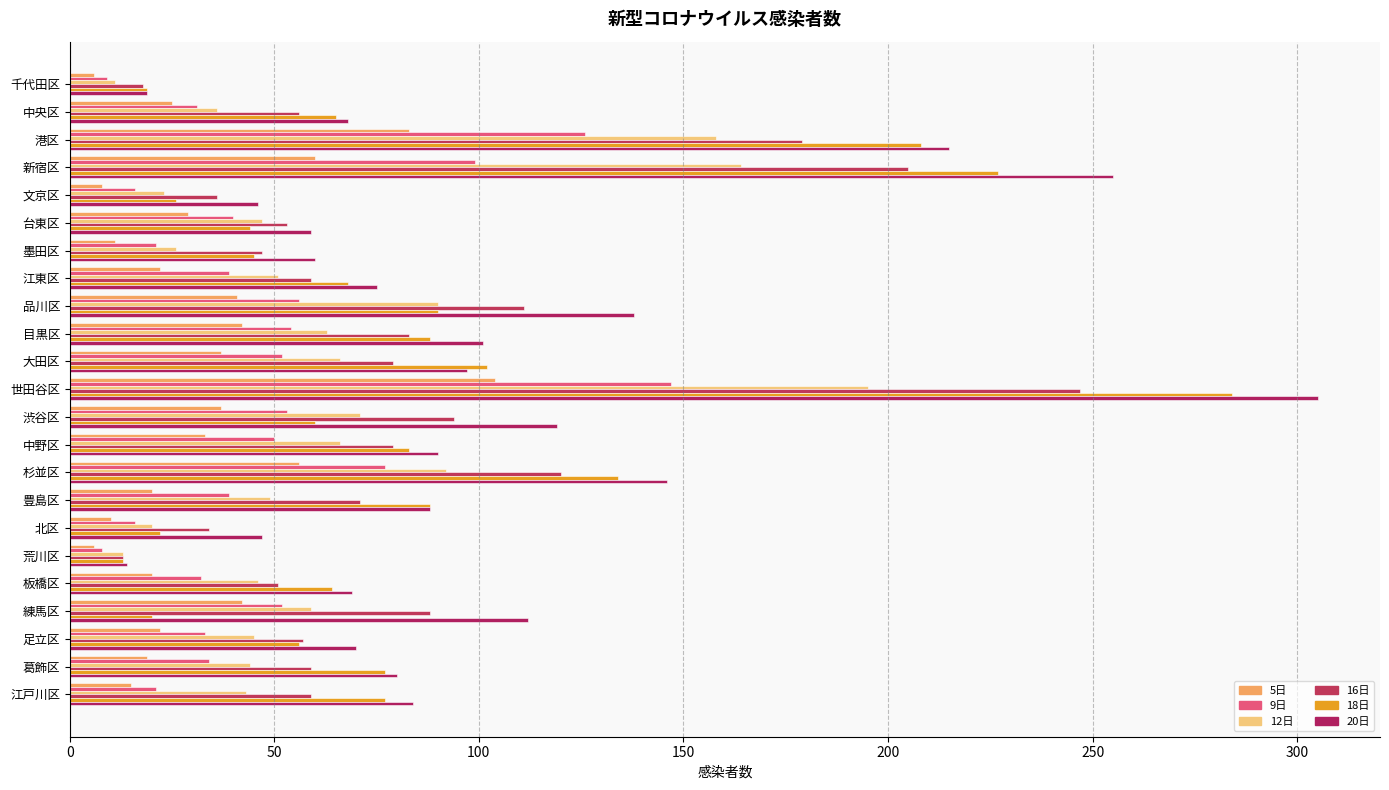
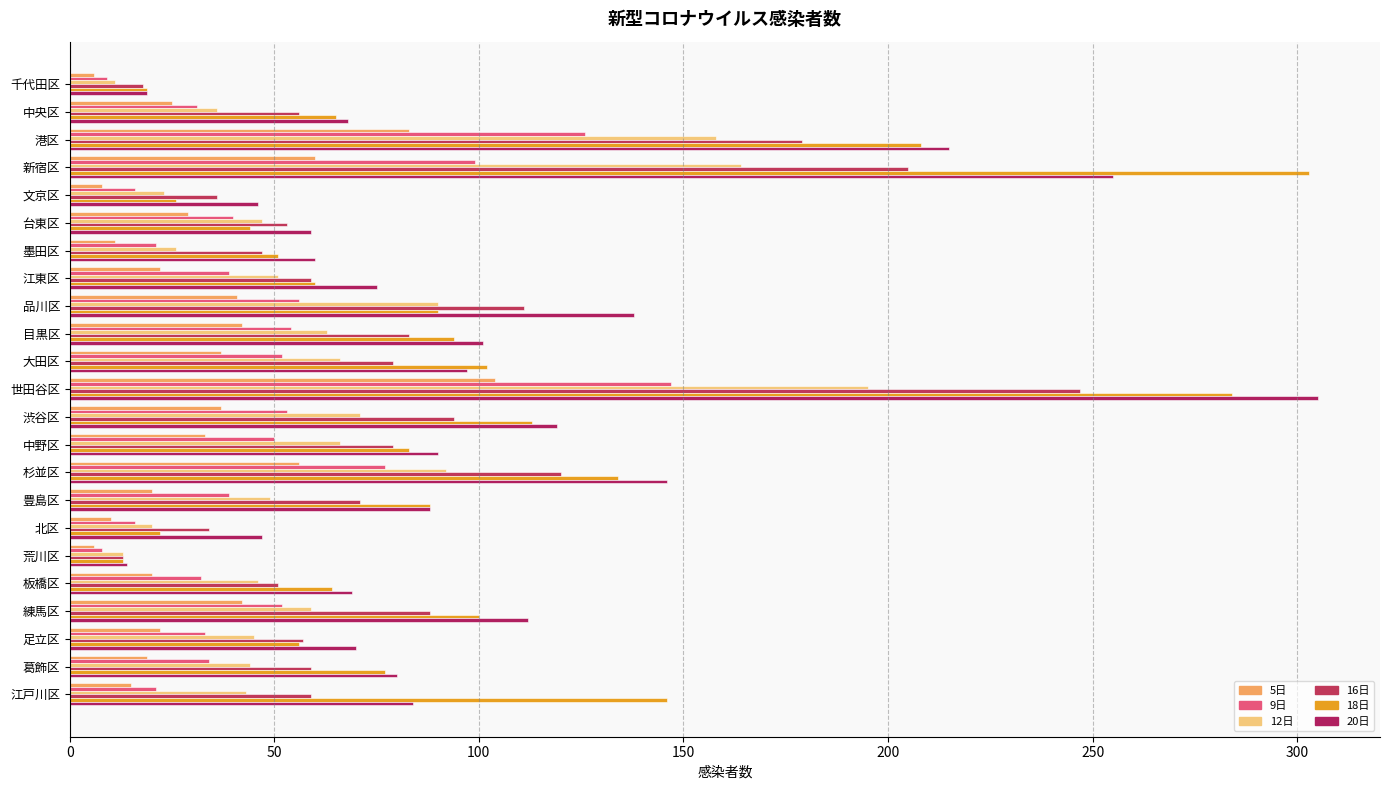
18日, 新宿区: 227 -> 303
18日, 墨田区: 45 -> 51
18日, 江東区: 68 -> 60
18日, 目黒区: 88 -> 94
18日, 渋谷区: 60 -> 113
18日, 練馬区: 20 -> 100
18日, 江戸川区: 77 -> 146
